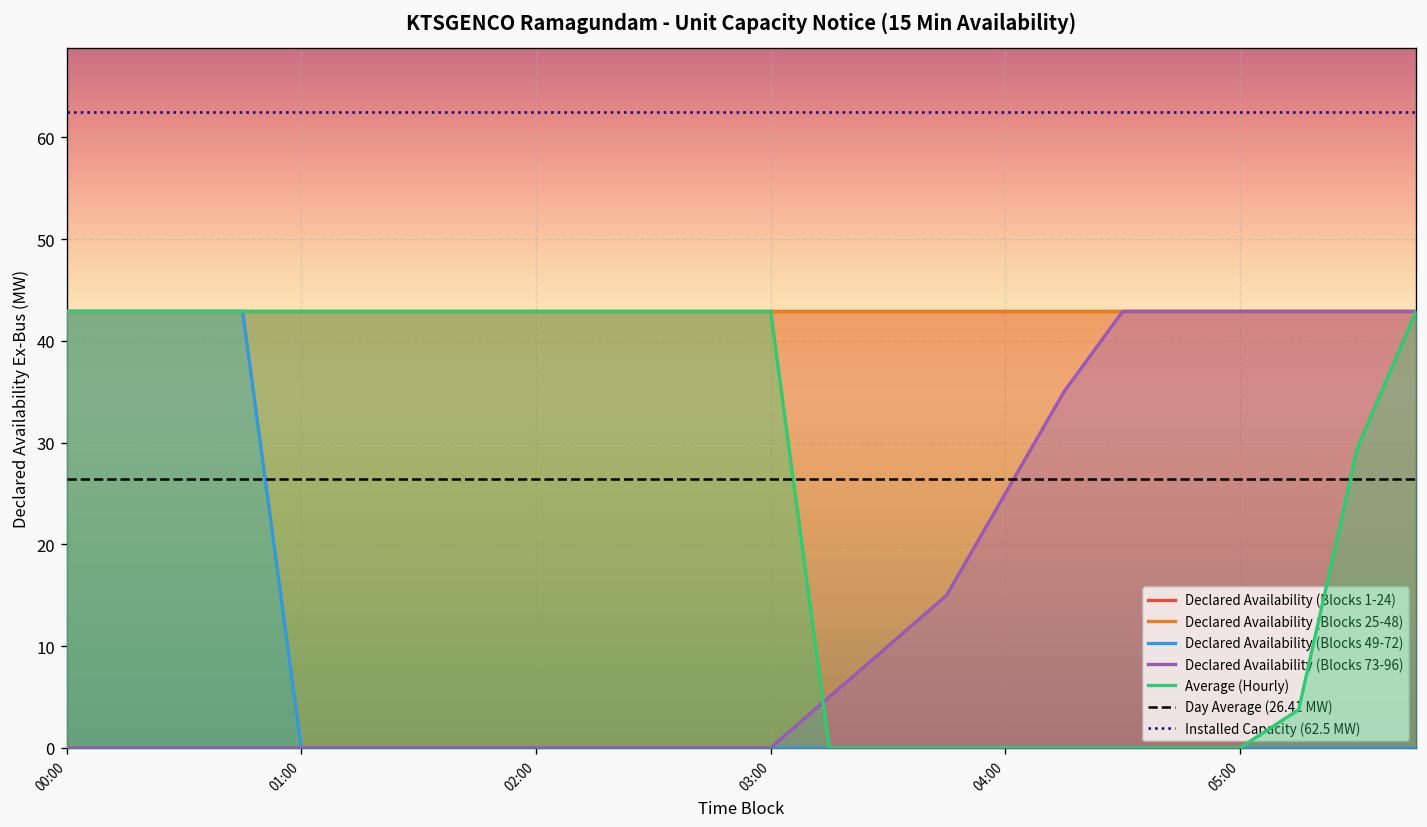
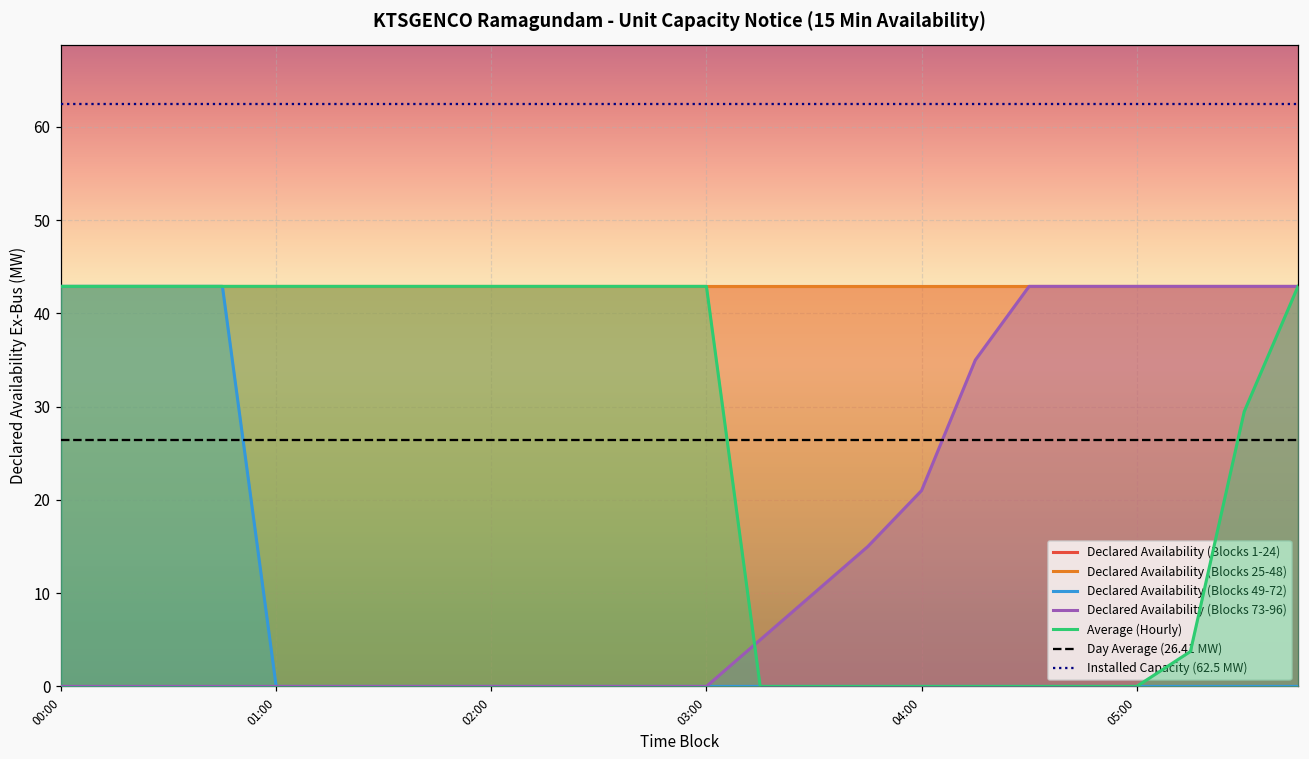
Declared Availability (Blocks 73-96), 04:00: 25 -> 21
